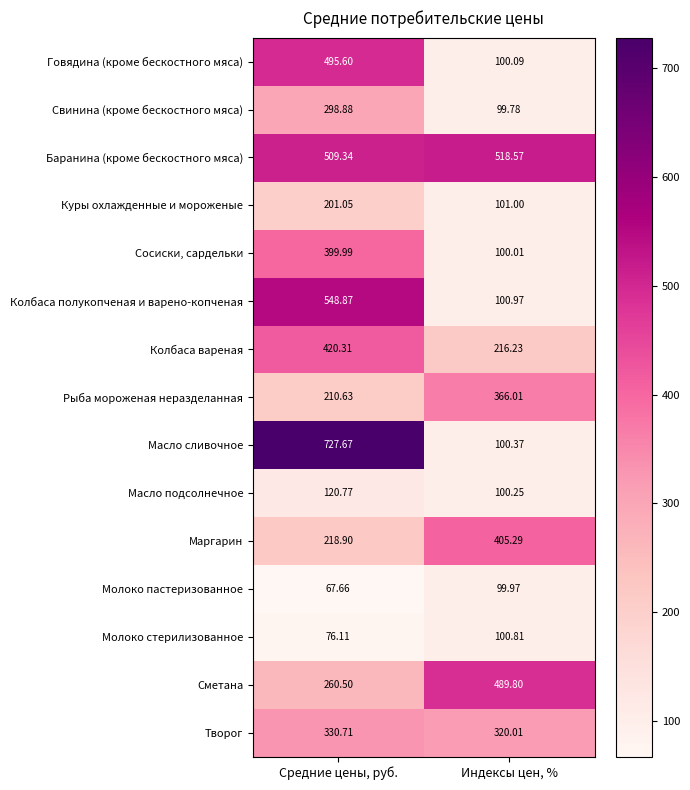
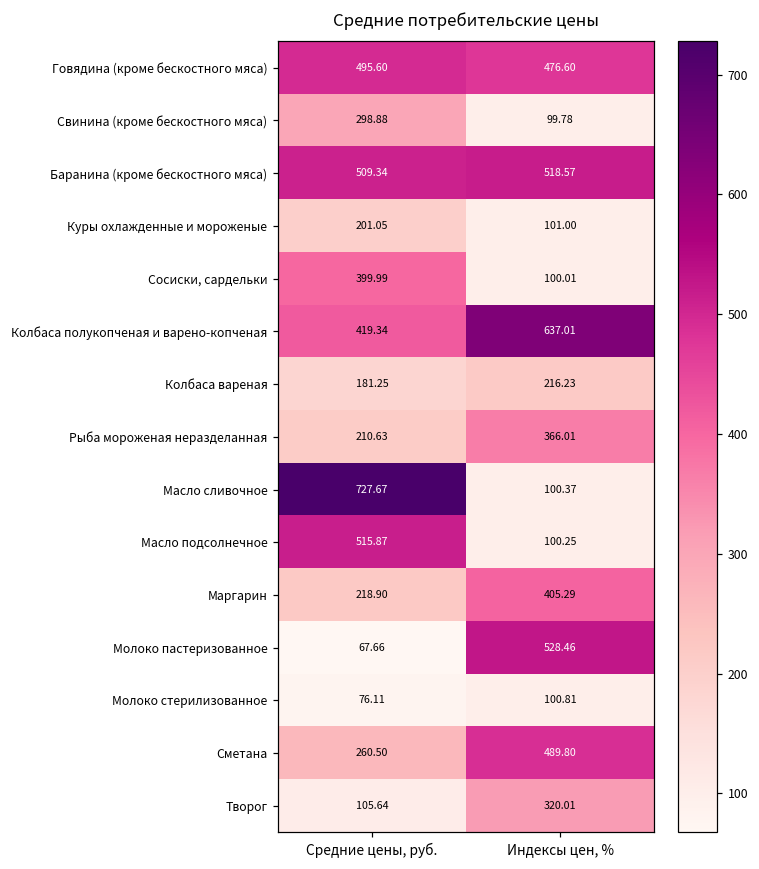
Говядина (кроме бескостного мяса), Индексы цен, %: 100.09 -> 476.60
Колбаса полукопченая и варено-копченая, Средние цены, руб.: 548.87 -> 419.34
Колбаса полукопченая и варено-копченая, Индексы цен, %: 100.97 -> 637.01
Колбаса вареная, Средние цены, руб.: 420.31 -> 181.25
Масло подсолнечное, Средние цены, руб.: 120.77 -> 515.87
Молоко пастеризованное, Индексы цен, %: 99.97 -> 528.46
Творог, Средние цены, руб.: 330.71 -> 105.64
